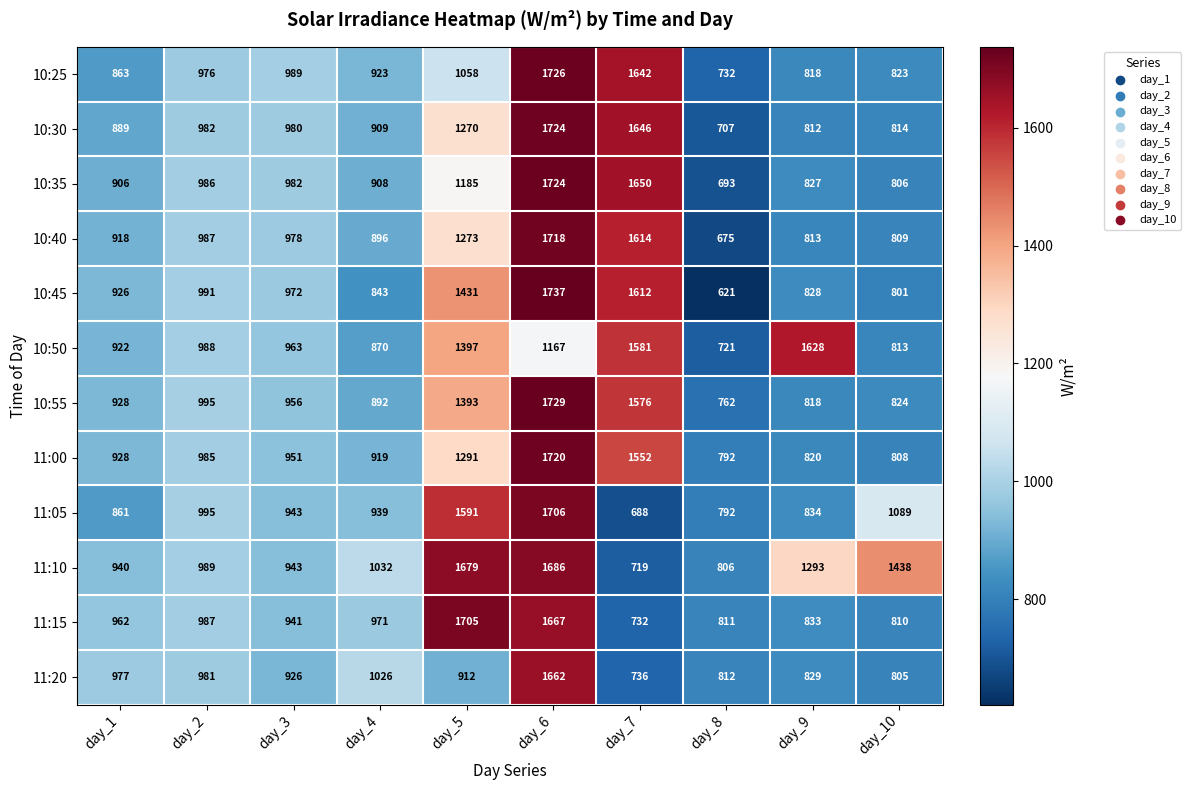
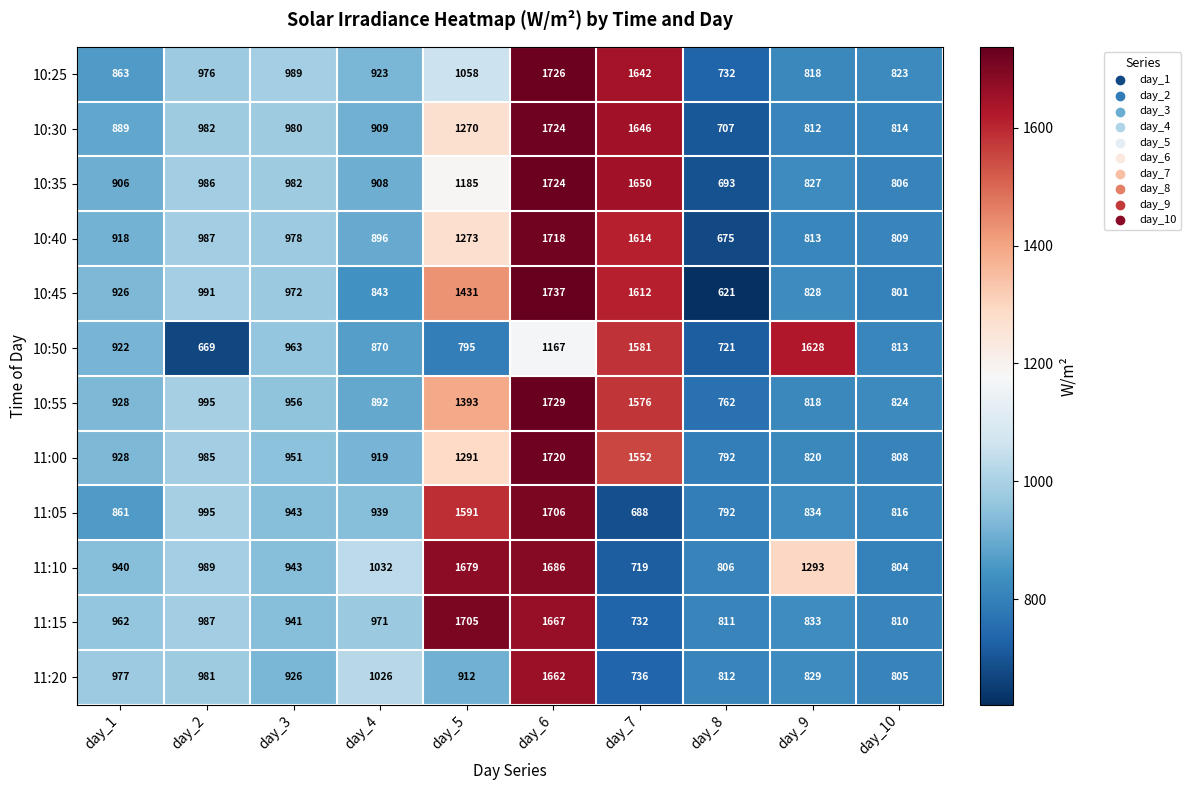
10:50, day_2: 988 -> 669
10:50, day_5: 1397 -> 795
11:05, day_10: 1089 -> 816
11:10, day_10: 1438 -> 804
